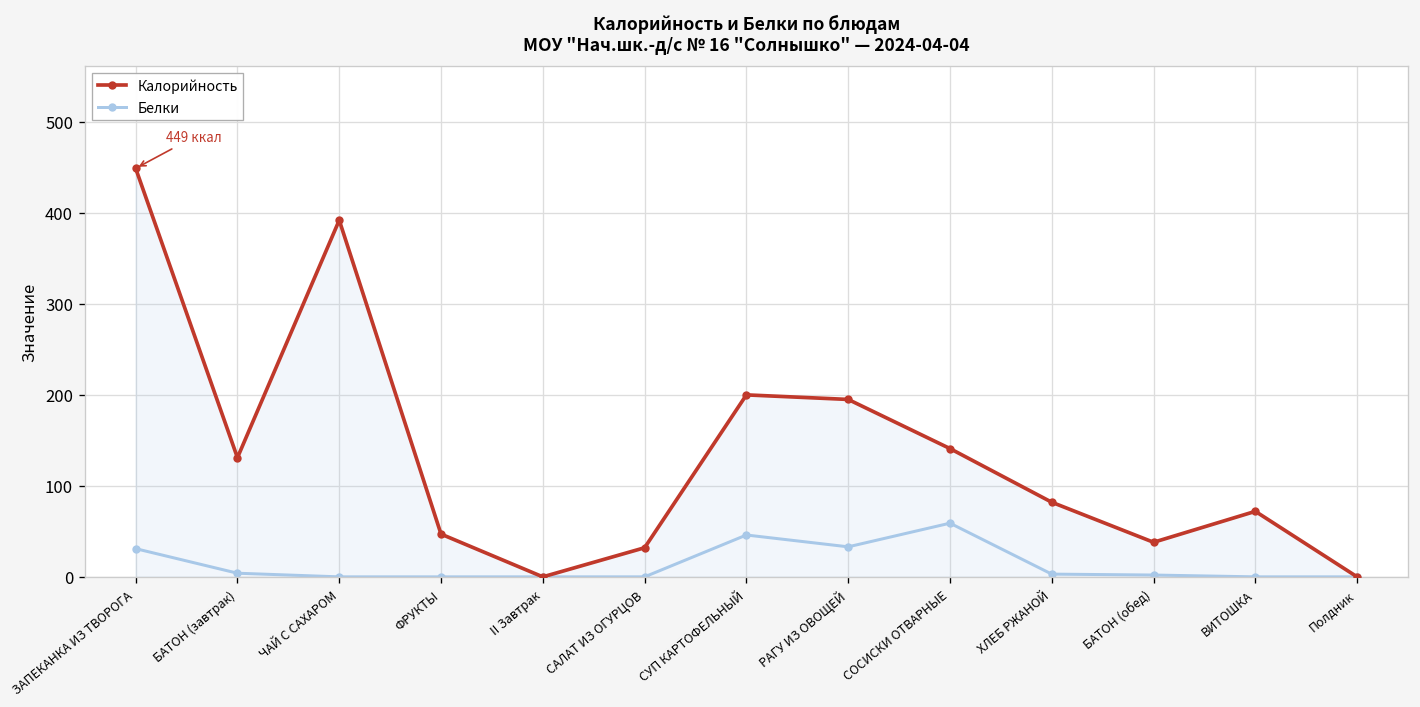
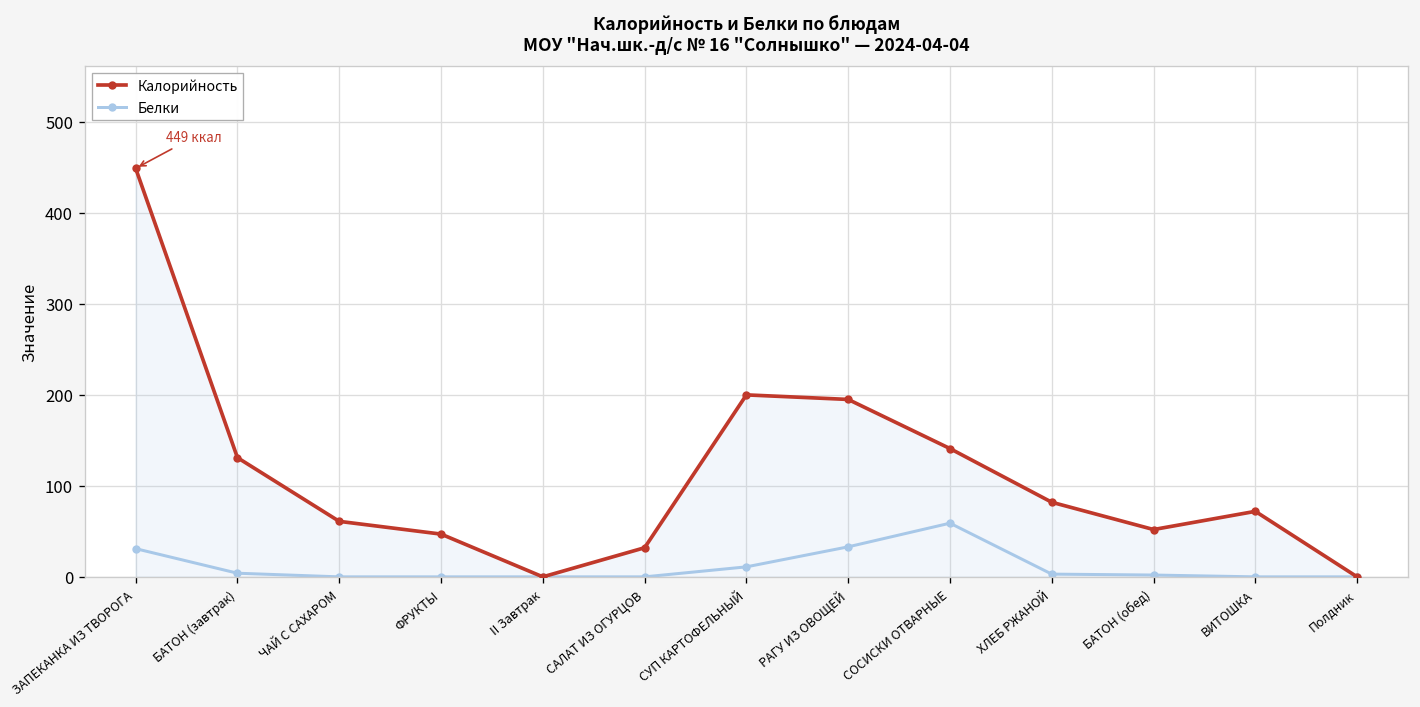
Калорийность, ЧАЙ С САХАРОМ: 390 -> 60
Белки, СУП КАРТОФЕЛЬНЫЙ: 50 -> 10
Калорийность, БАТОН (обед): 40 -> 50
